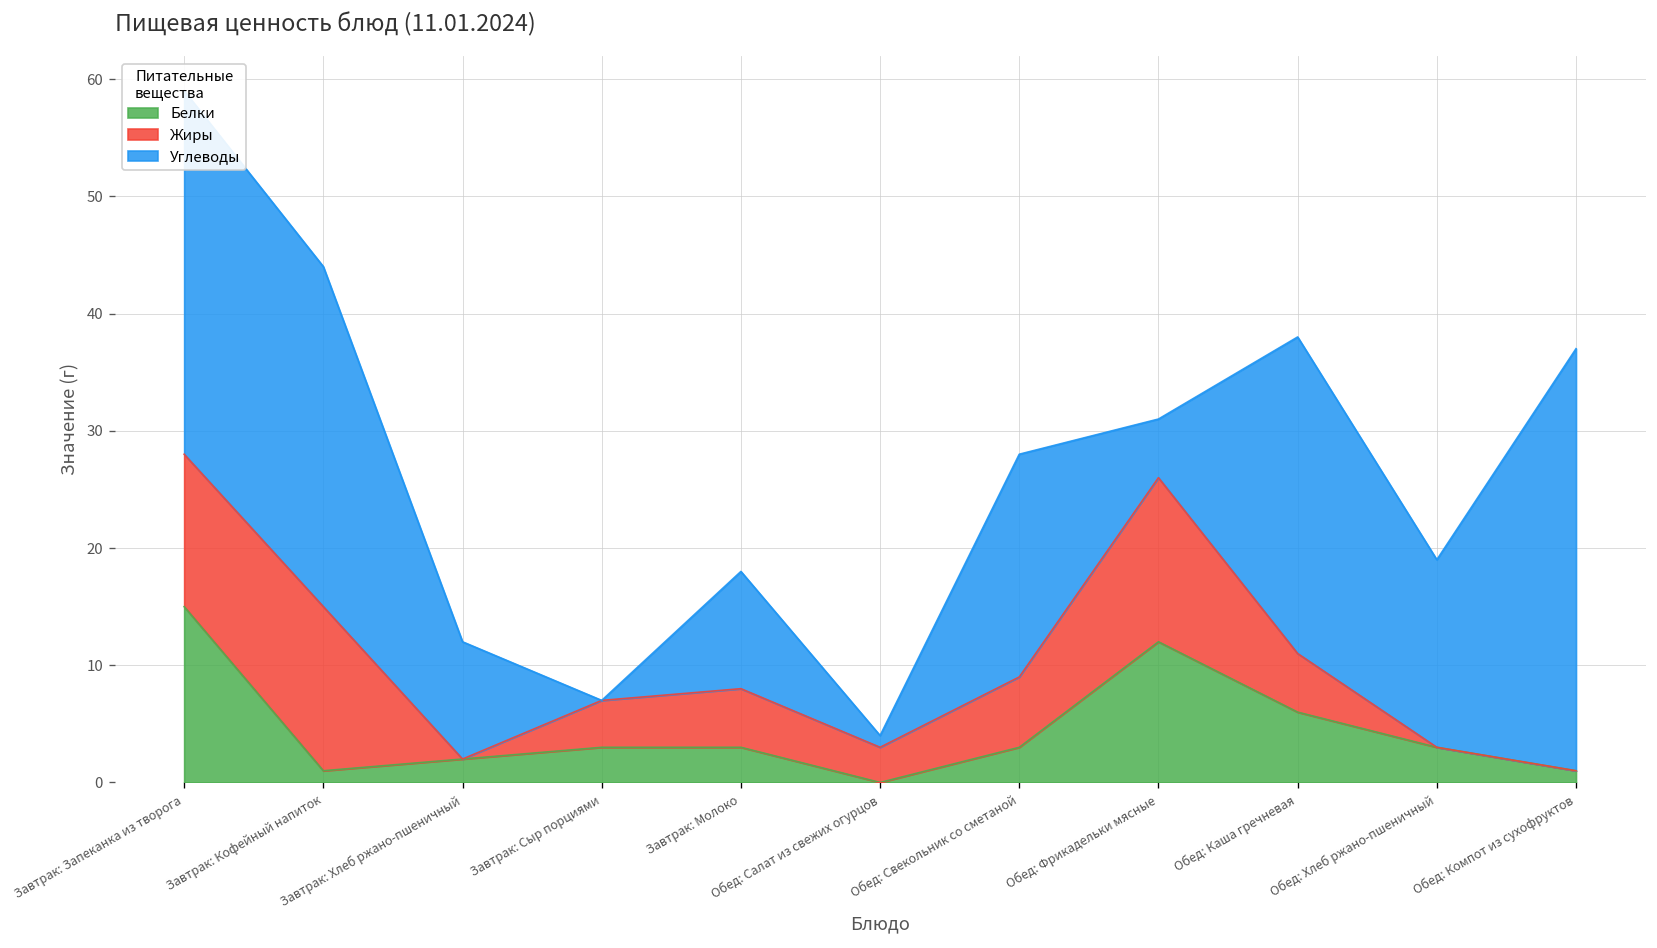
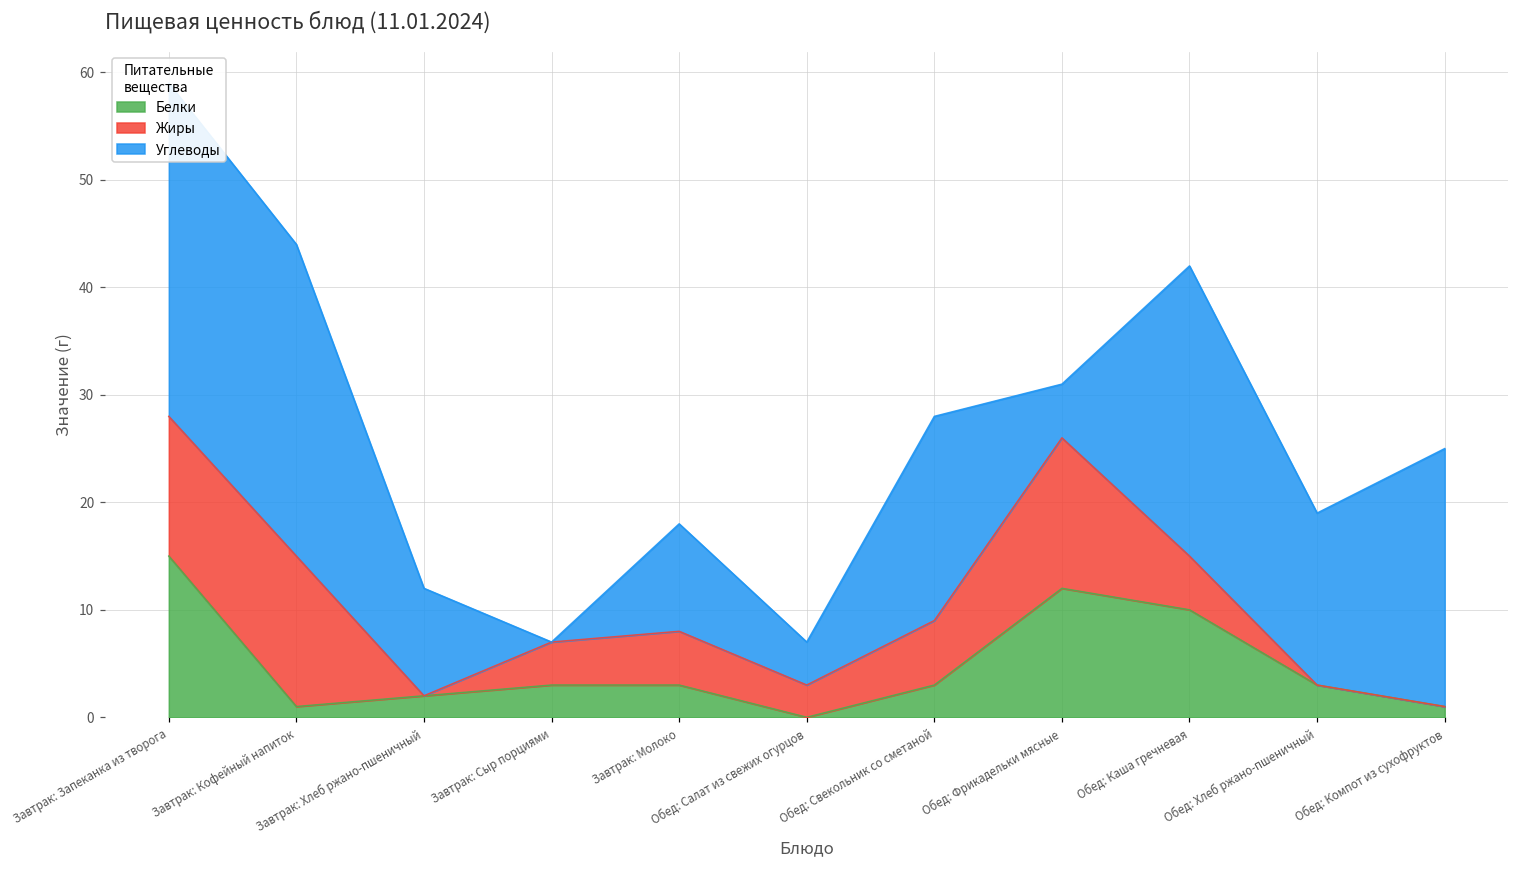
Углеводы, Обед: Салат из свежих огурцов: 1 -> 4
Белки, Обед: Каша гречневая: 6 -> 10
Углеводы, Обед: Компот из сухофруктов: 36 -> 24
